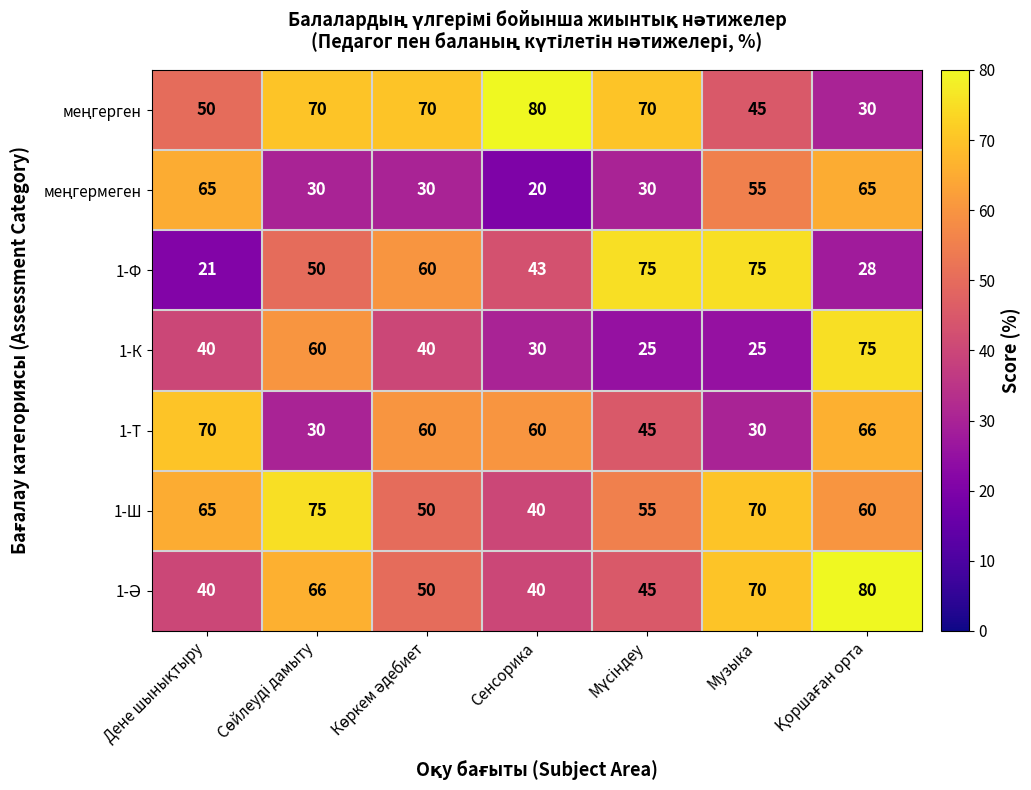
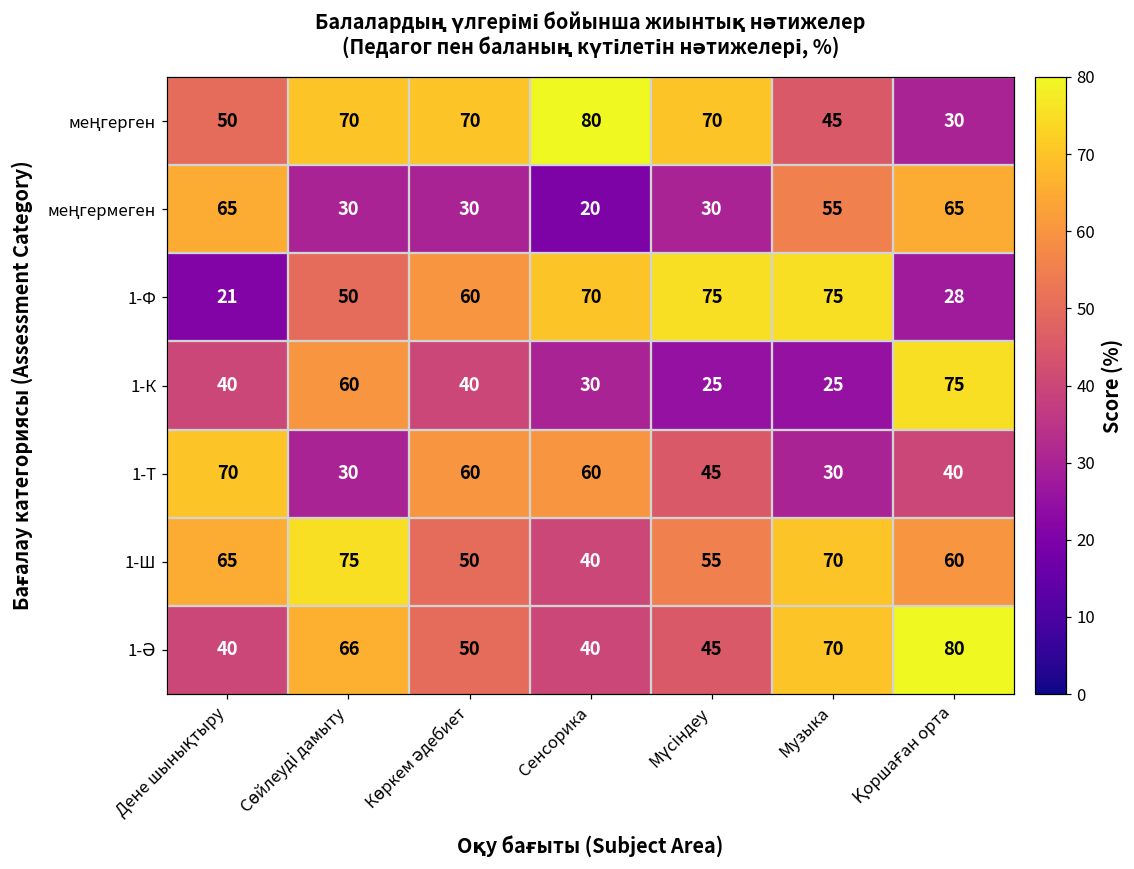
1-Ф, Сенсорика: 43 -> 70
1-Т, Қоршаған орта: 66 -> 40
